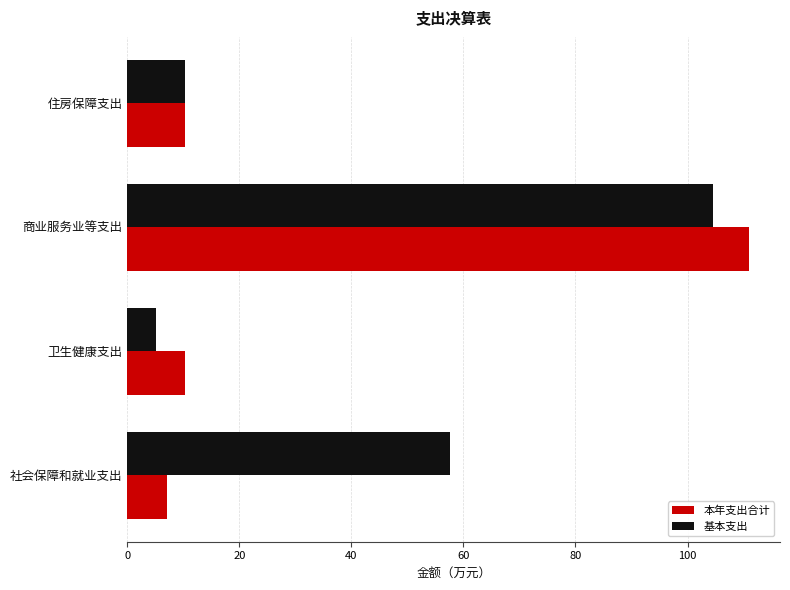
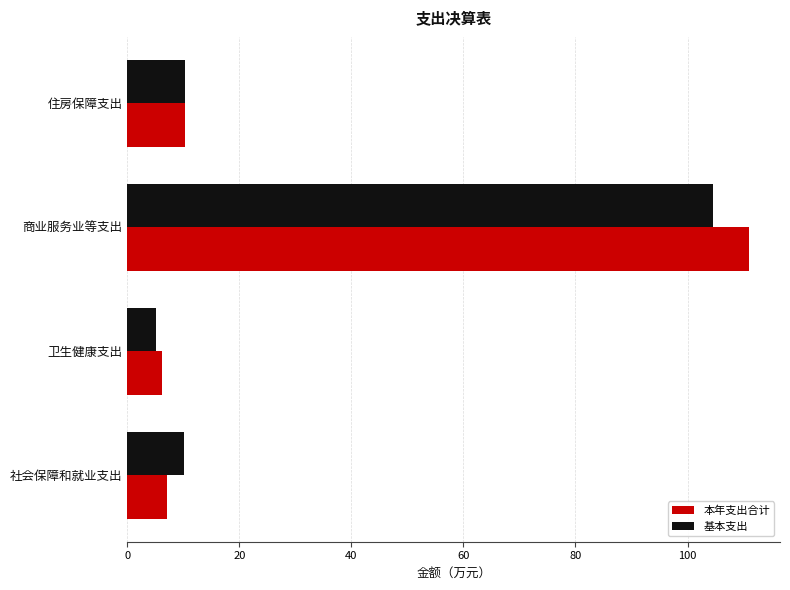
本年支出合计, 卫生健康支出: 10 -> 6
基本支出, 社会保障和就业支出: 58 -> 10
